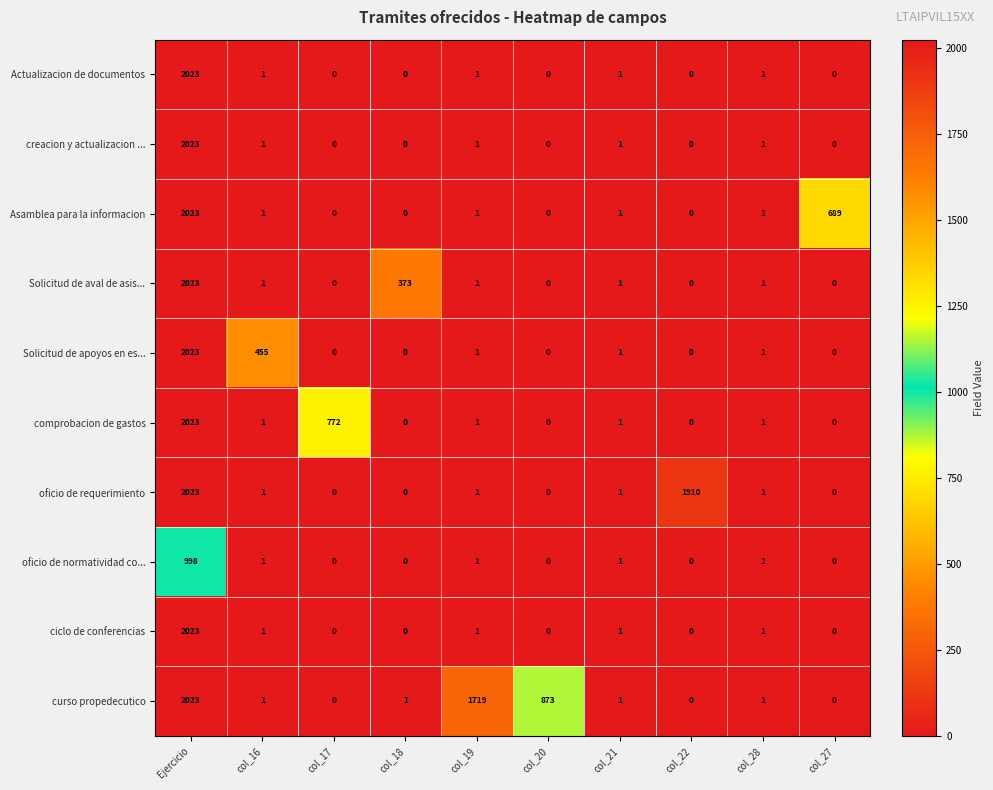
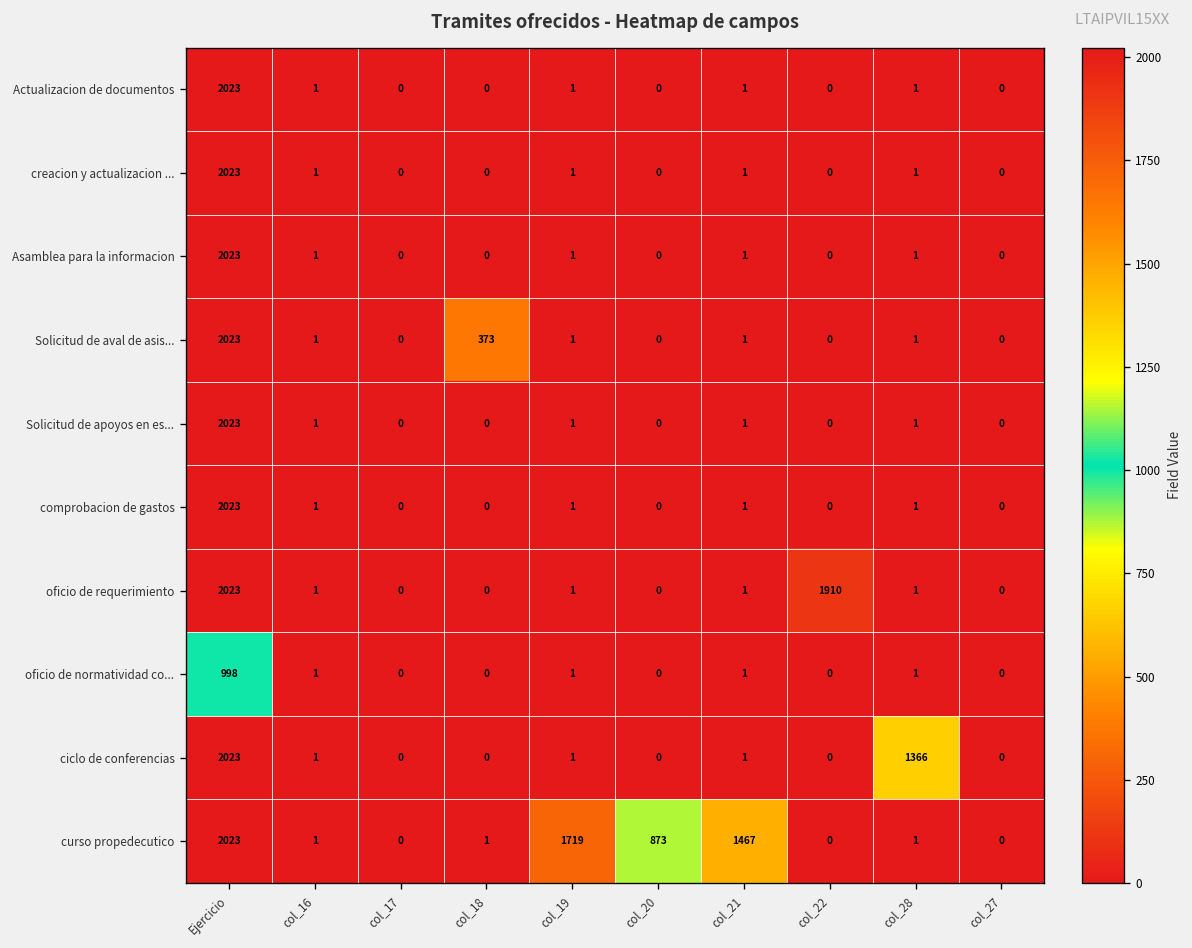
Asamblea para la informacion, col_27: 689 -> 0
Solicitud de apoyos en es..., col_16: 455 -> 1
comprobacion de gastos, col_17: 772 -> 0
ciclo de conferencias, col_28: 1 -> 1366
curso propedecutico, col_21: 1 -> 1467
